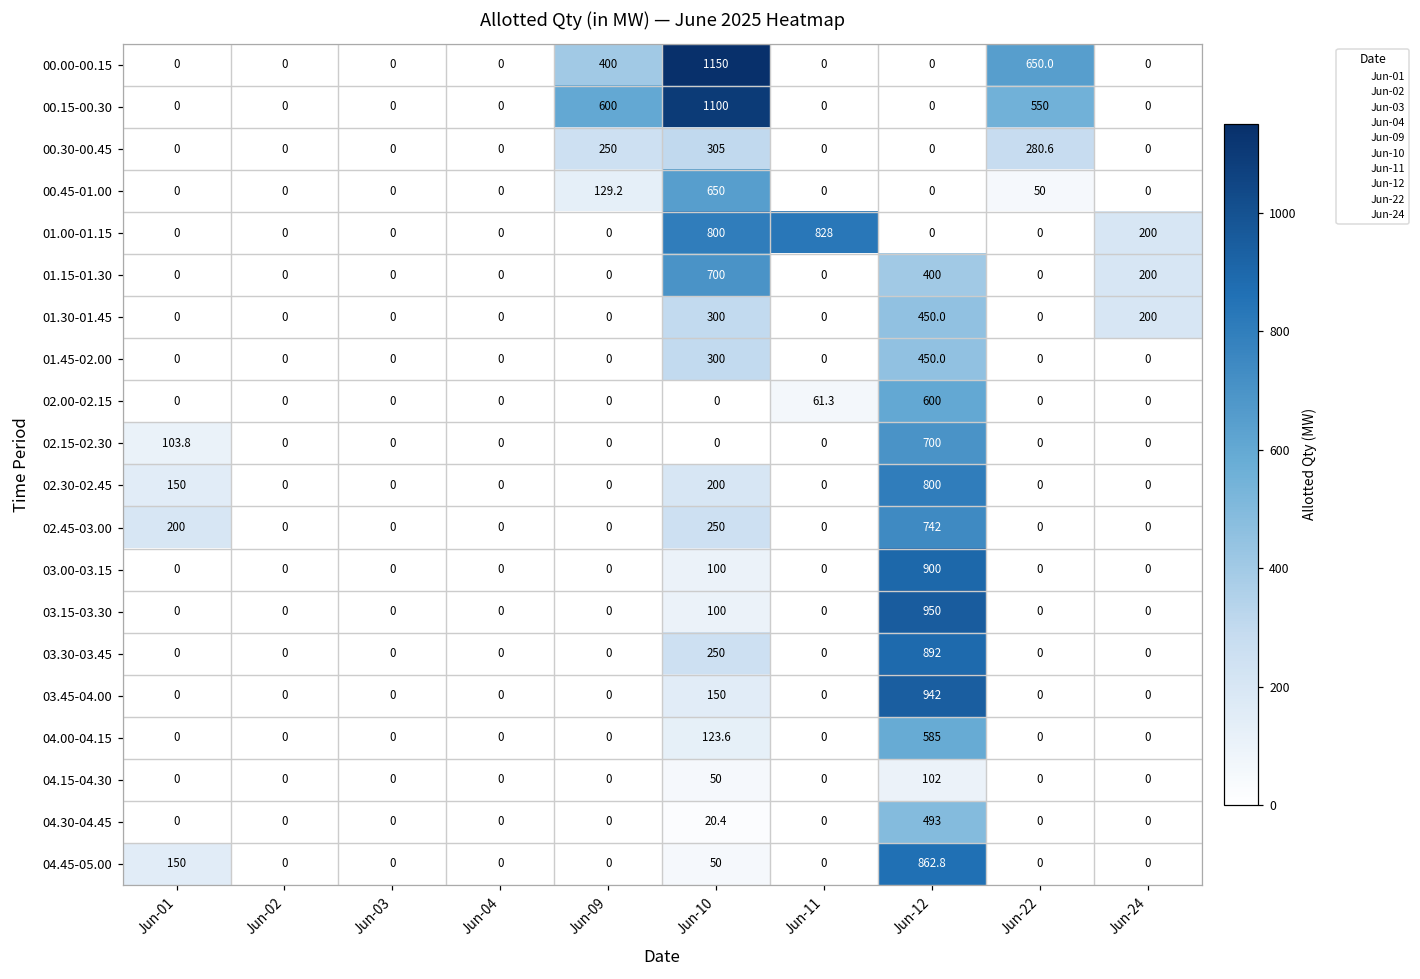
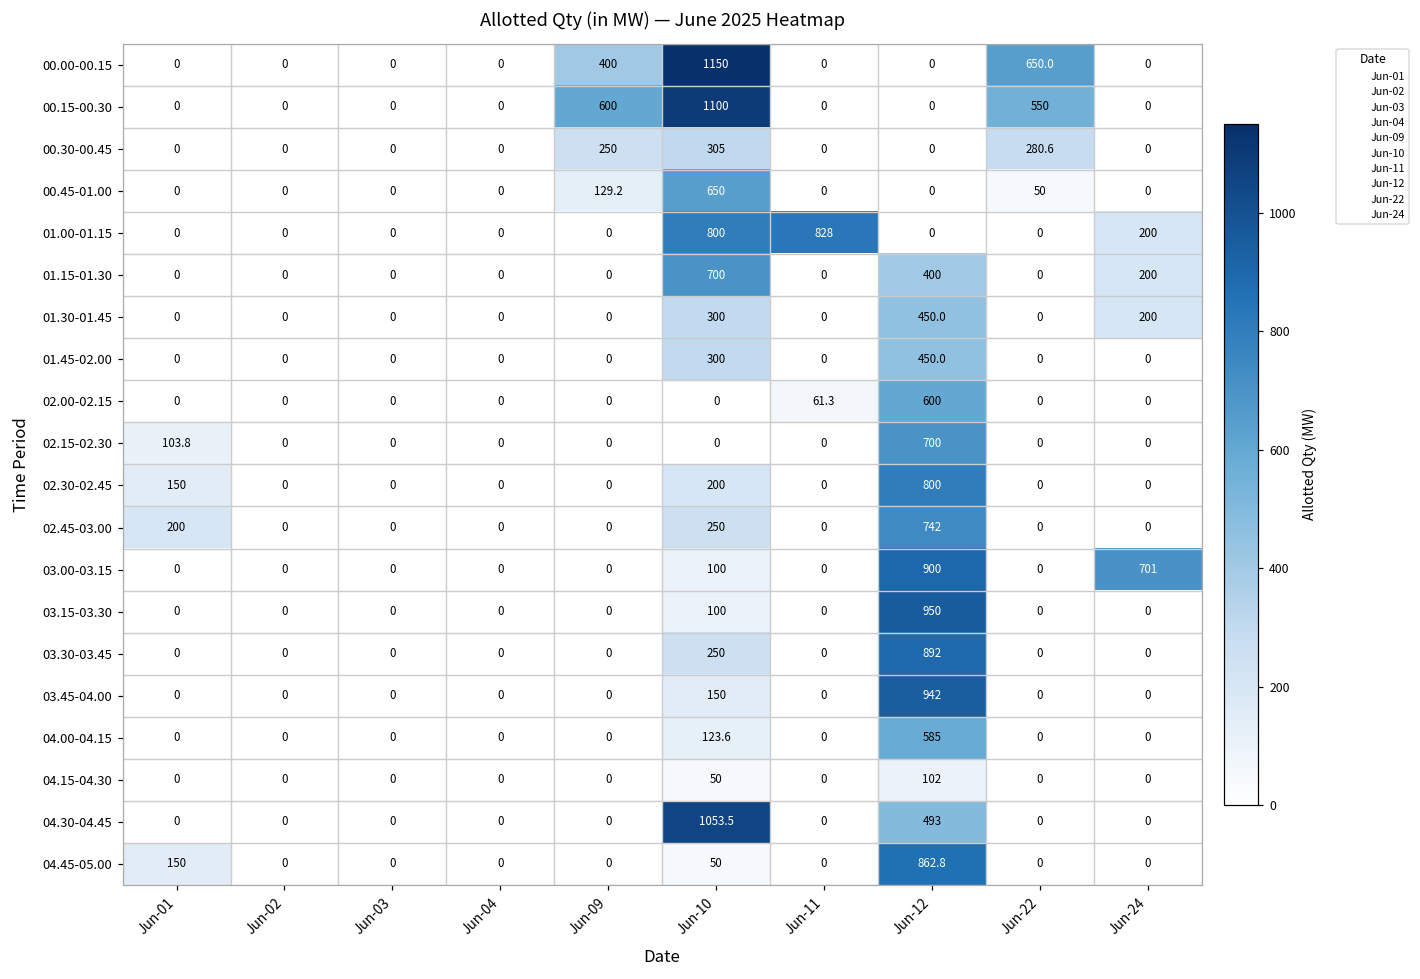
03.00-03.15, Jun-24: 0 -> 701
04.30-04.45, Jun-10: 20.4 -> 1053.5
